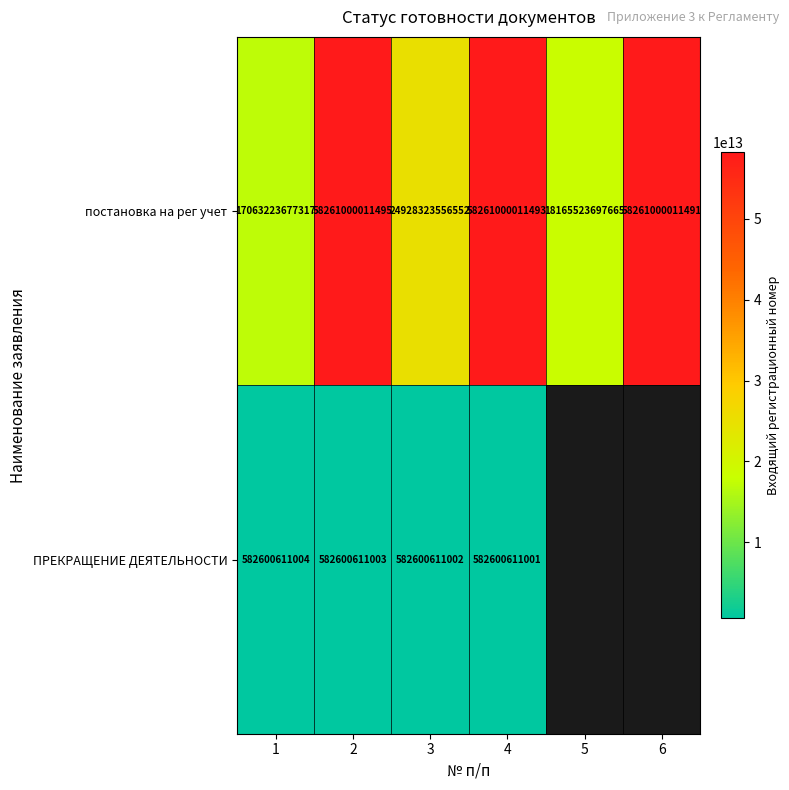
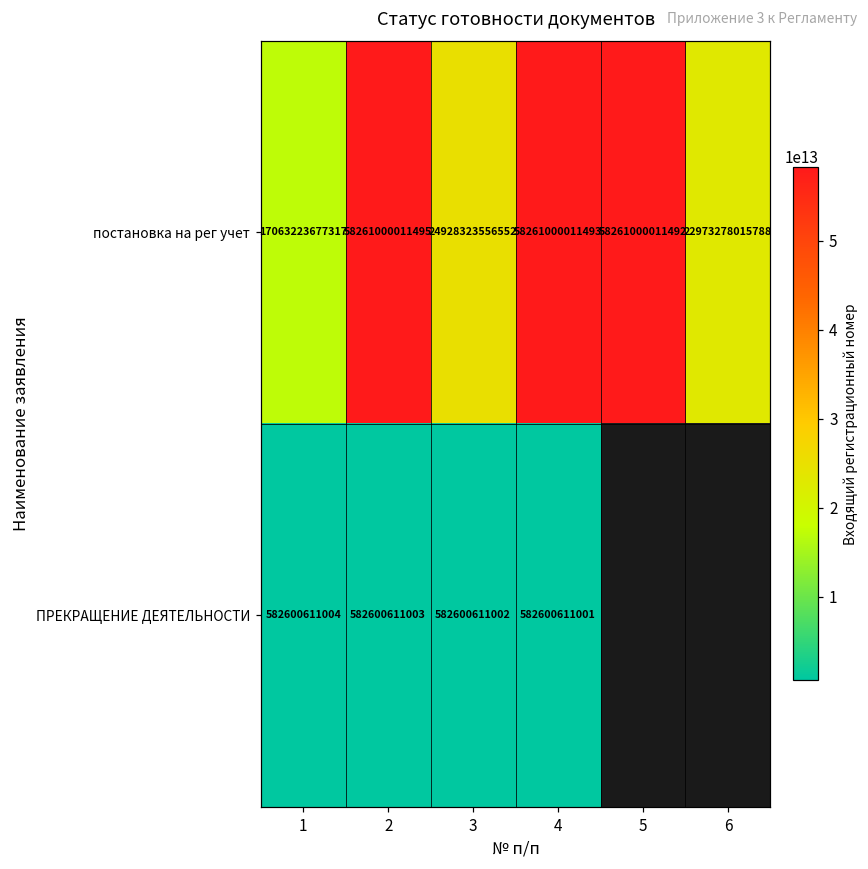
постановка на рег учет, 5: 18165523697665 -> 58261000011492
постановка на рег учет, 6: 58261000011491 -> 22973278015788
